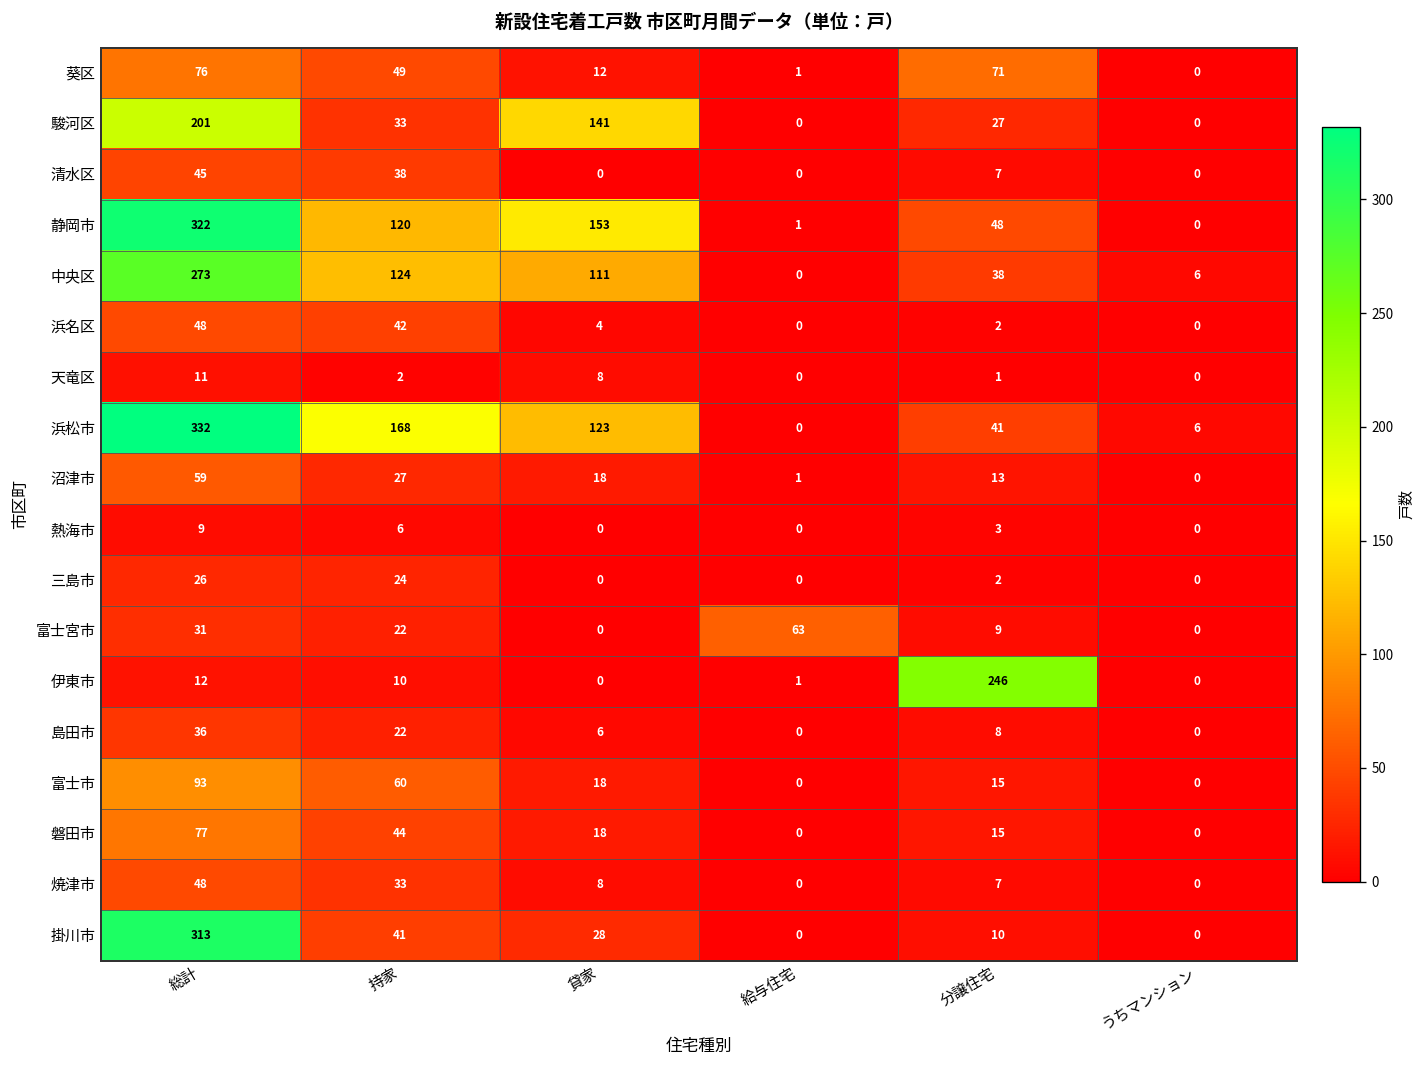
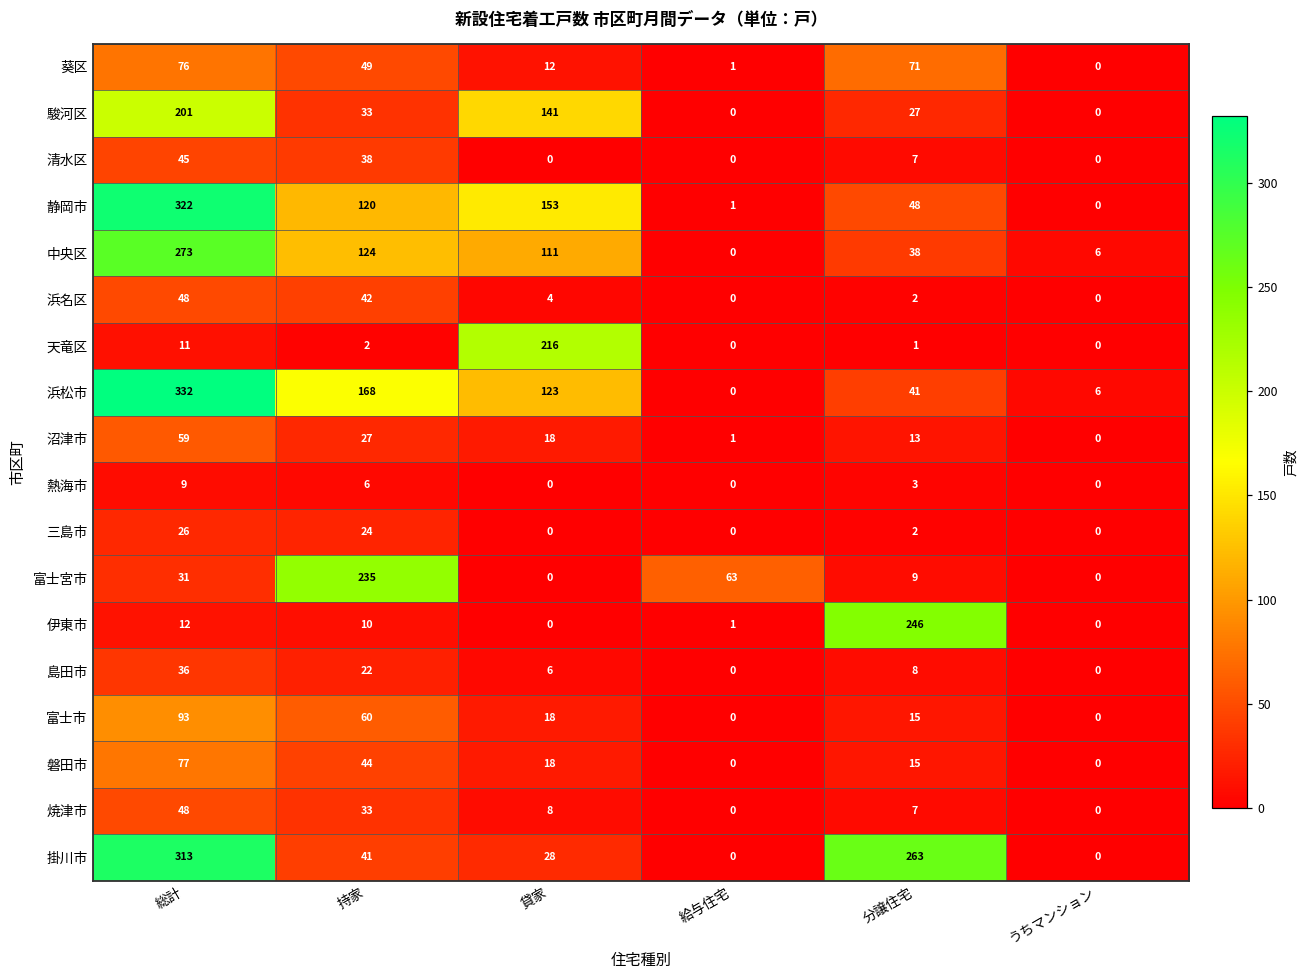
天竜区, 貸家: 8 -> 216
富士宮市, 持家: 22 -> 235
掛川市, 分譲住宅: 10 -> 263
